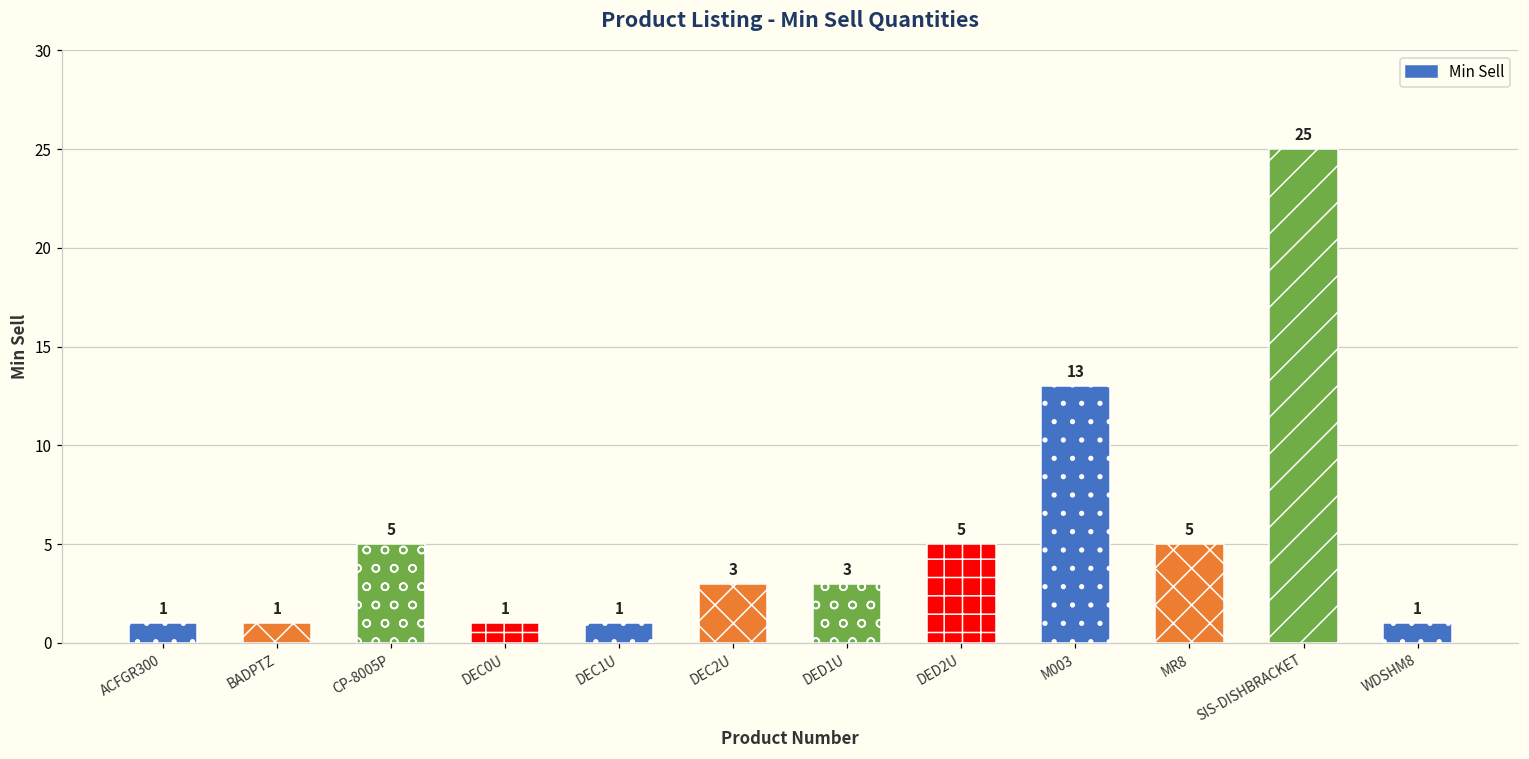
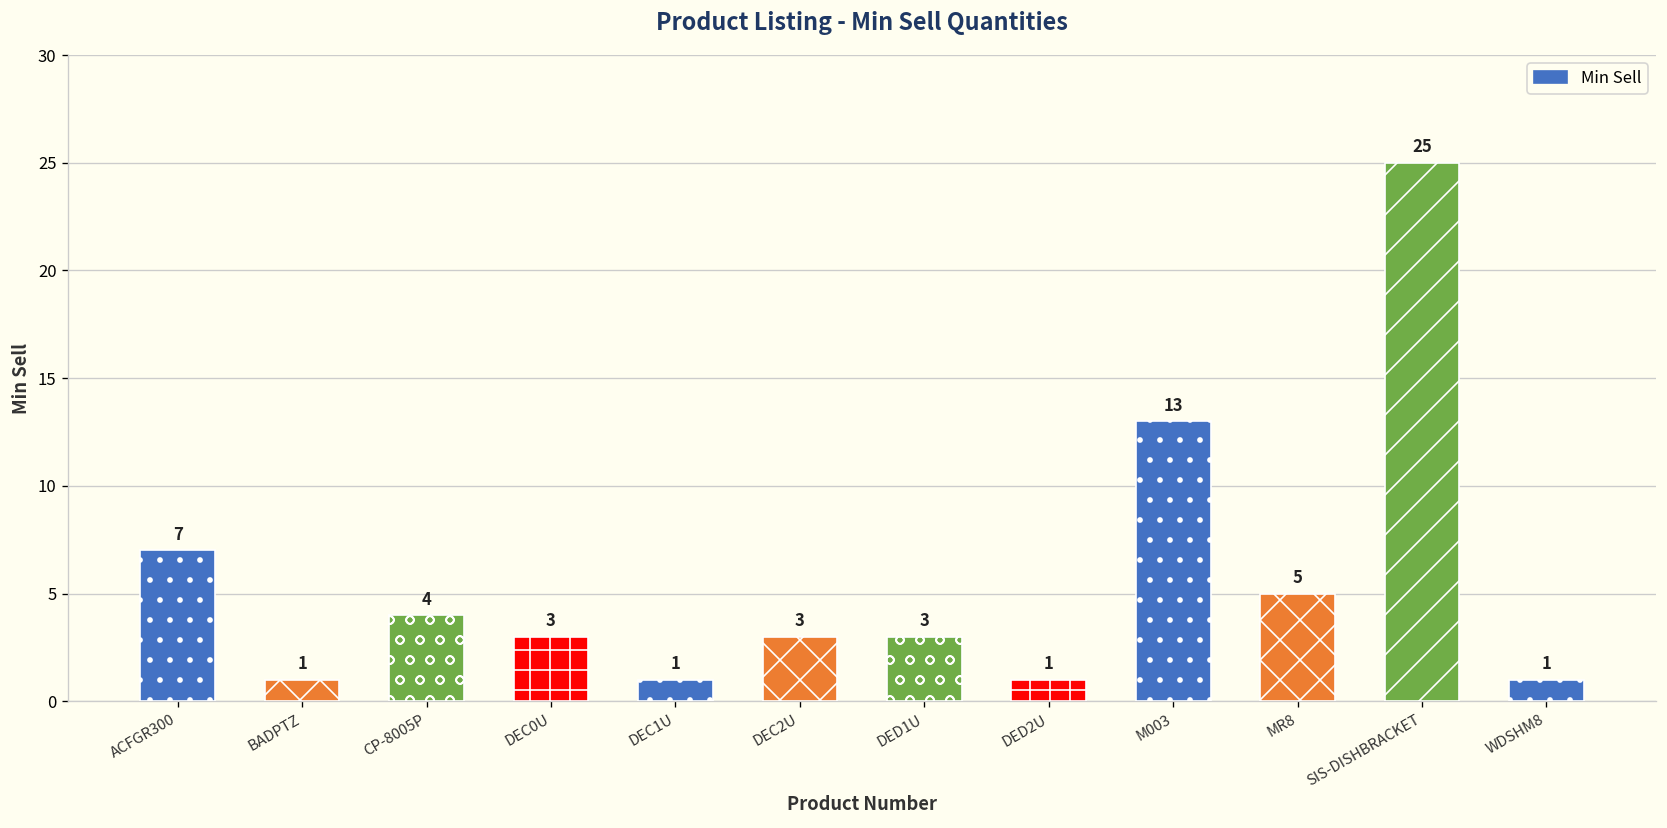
ACFGR300: 1 -> 7
CP-8005P: 5 -> 4
DEC0U: 1 -> 3
DED2U: 5 -> 1
